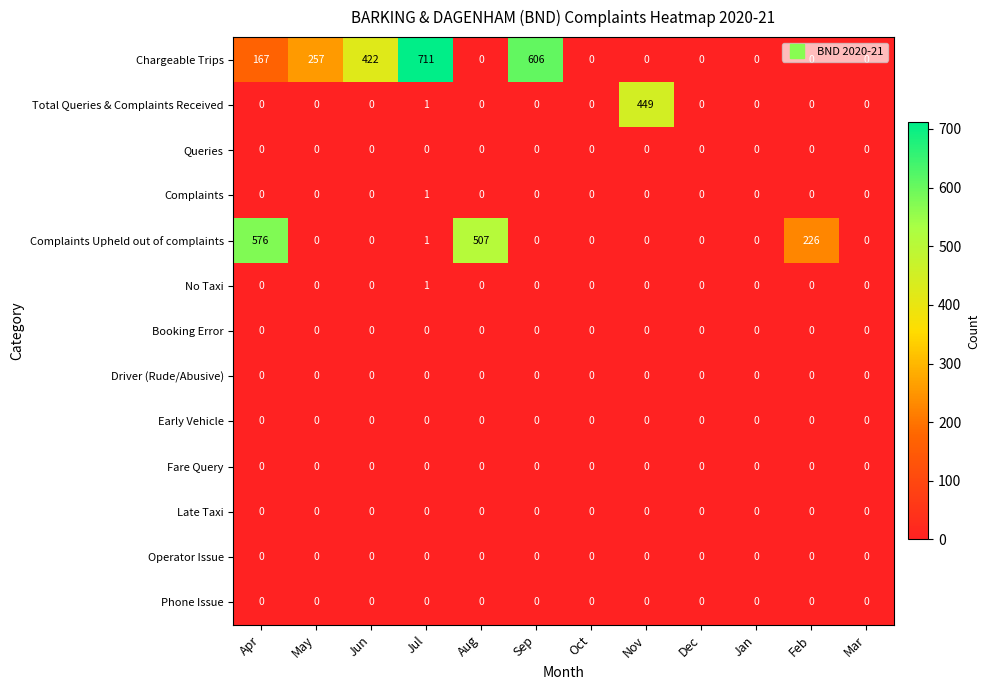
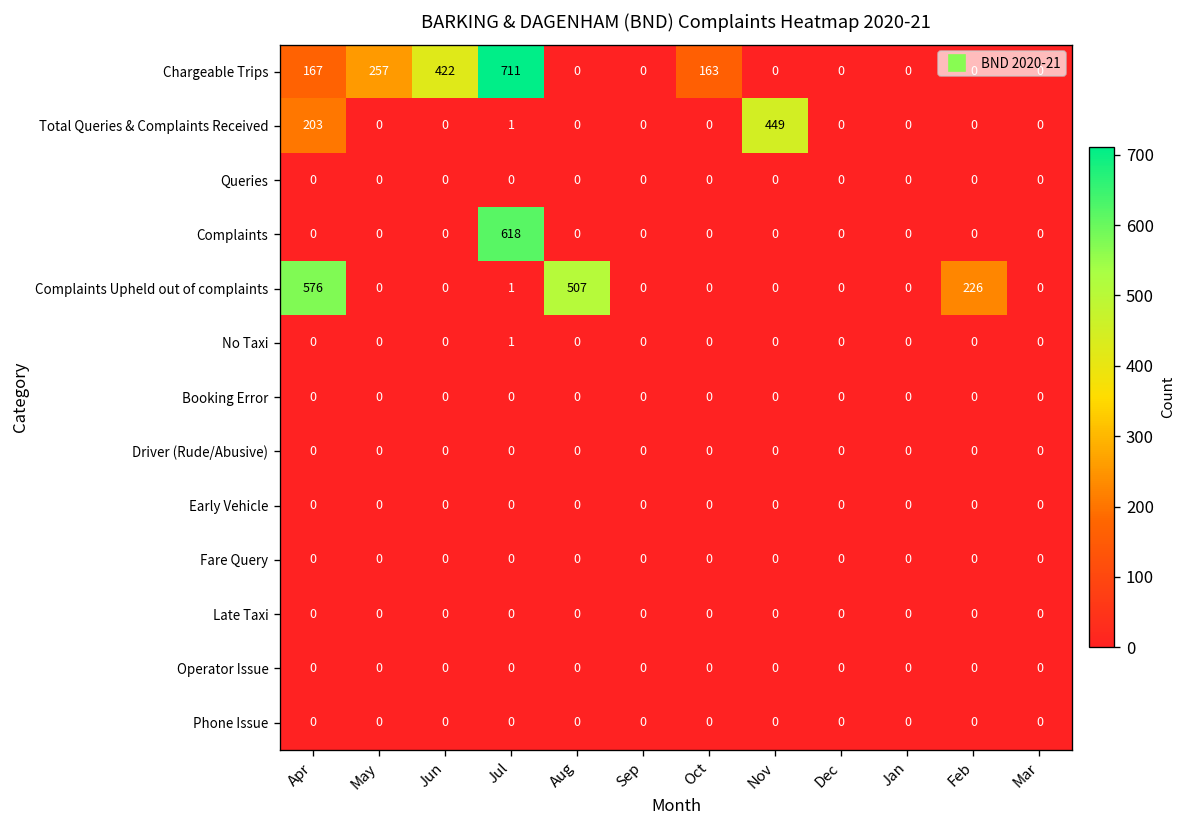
Chargeable Trips, Sep: 606 -> 0
Chargeable Trips, Oct: 0 -> 163
Total Queries & Complaints Received, Apr: 0 -> 203
Complaints, Jul: 1 -> 618
